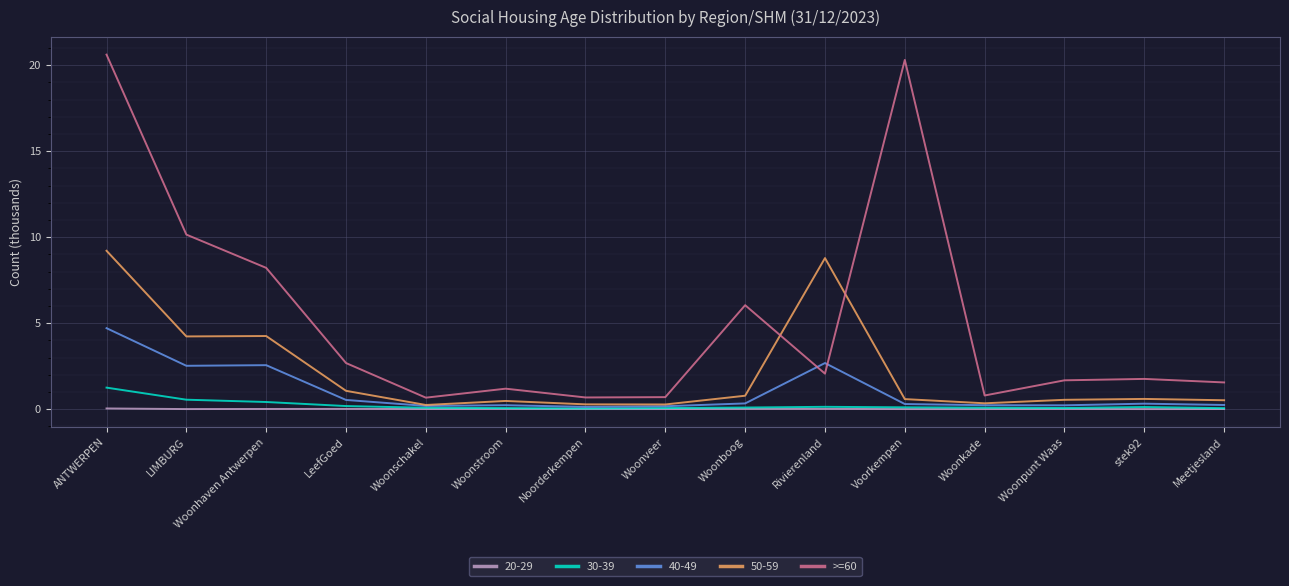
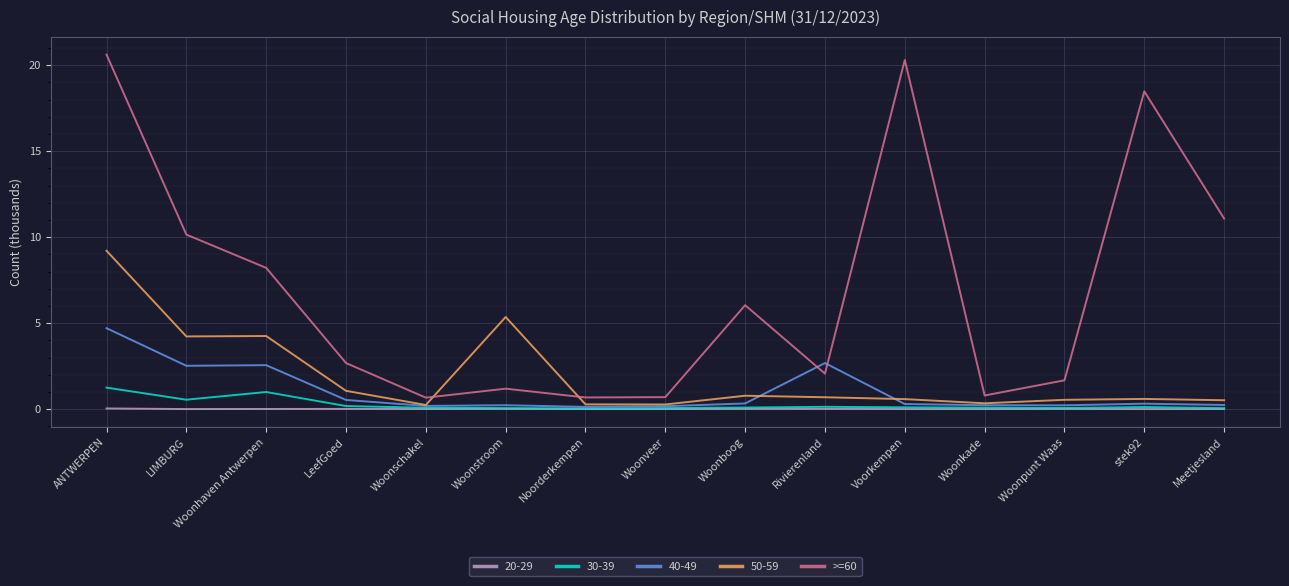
30-39, Woonhaven Antwerpen: 0.4 -> 1.0
50-59, Woonstroom: 0.5 -> 5.4
50-59, Rivierenland: 8.8 -> 0.7
>=60, stek92: 1.8 -> 18.5
>=60, Meetjesland: 1.6 -> 11.1
